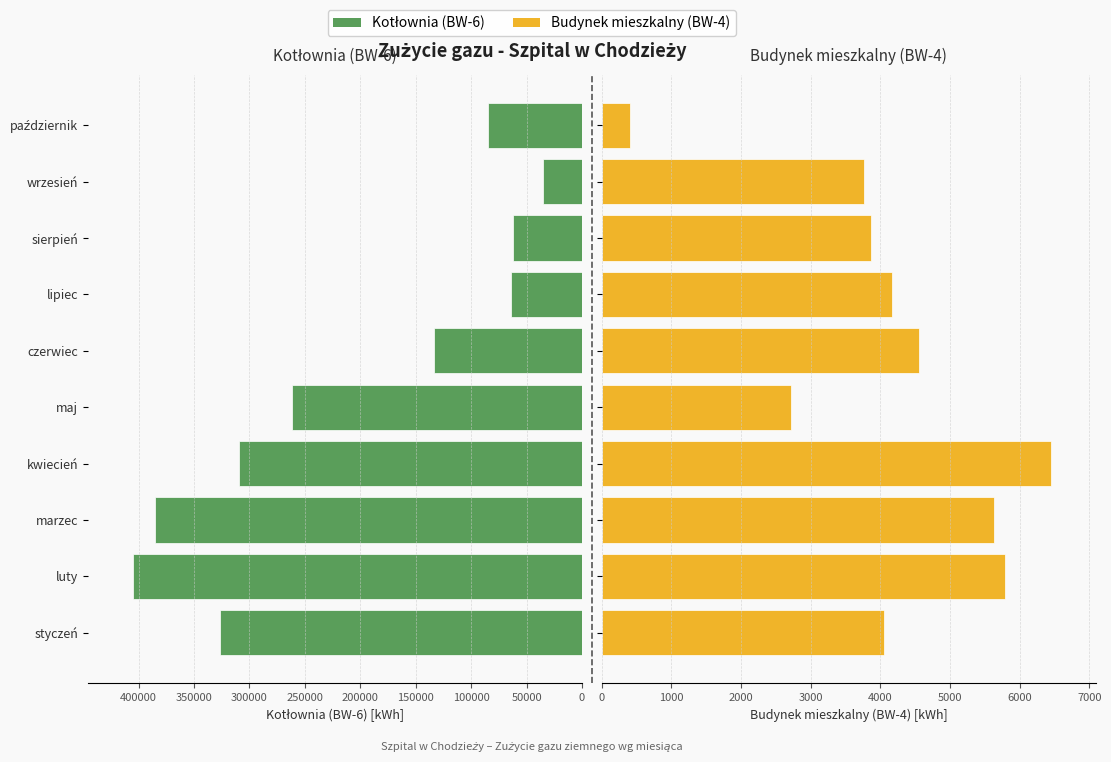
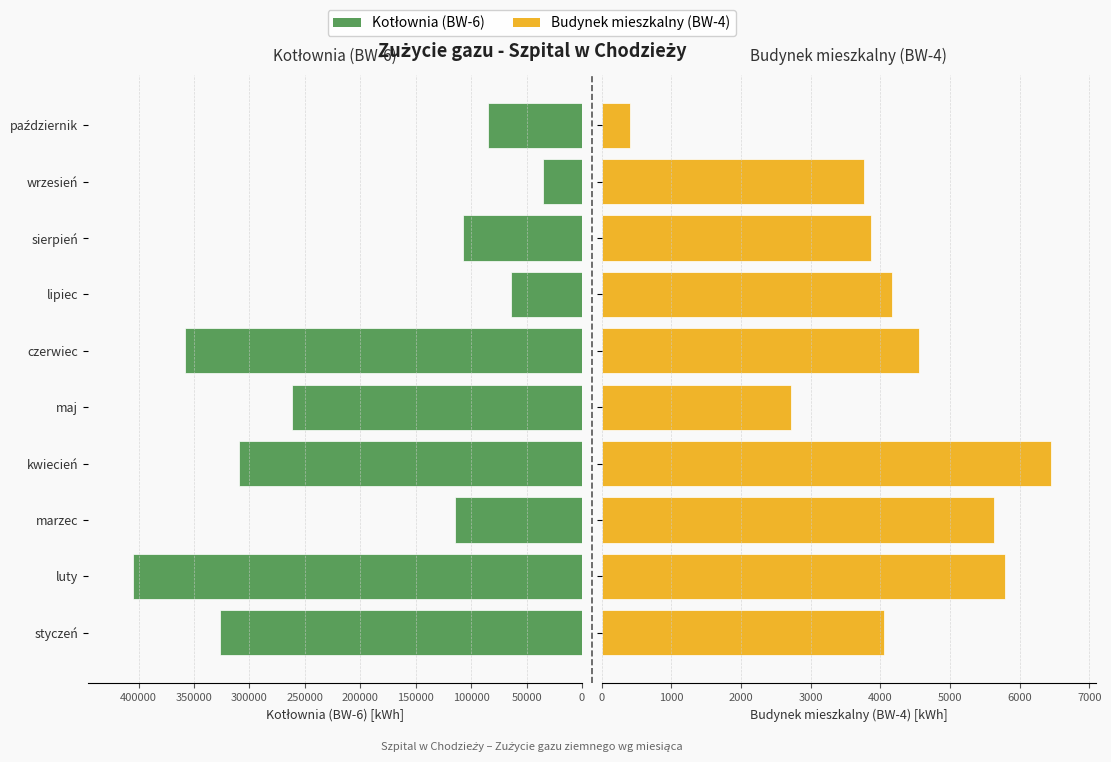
Kotłownia (BW-6), sierpień: 62000 -> 107000
Kotłownia (BW-6), czerwiec: 133000 -> 359000
Kotłownia (BW-6), marzec: 386000 -> 114000
